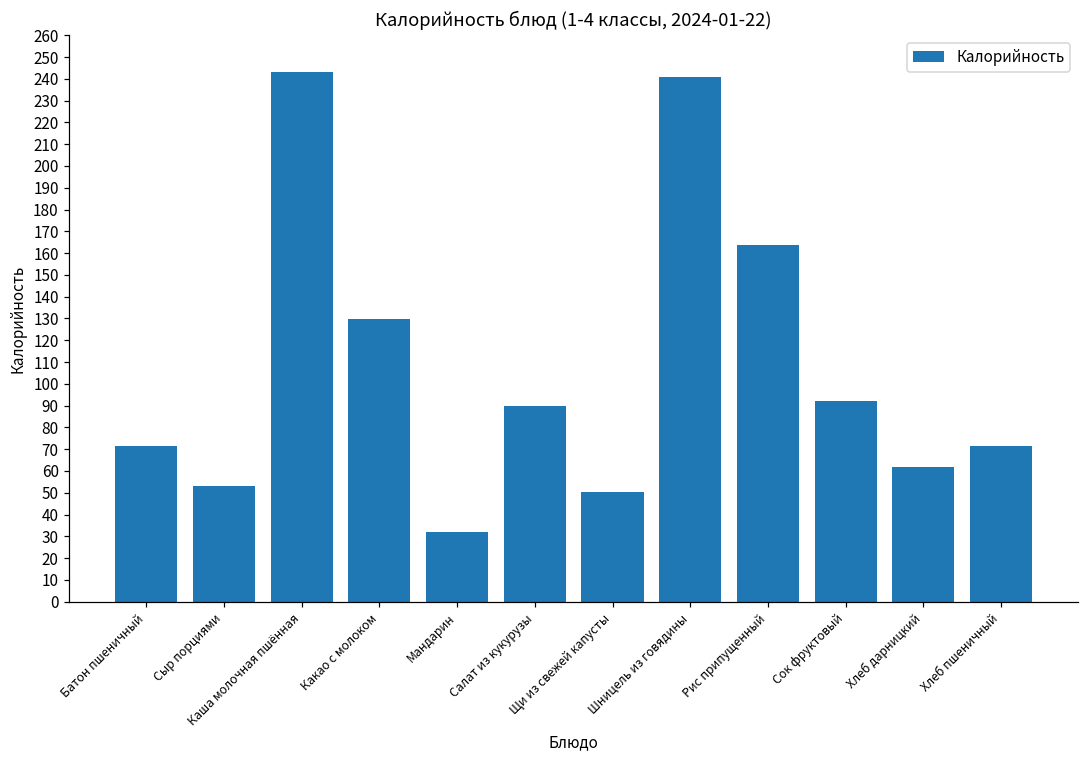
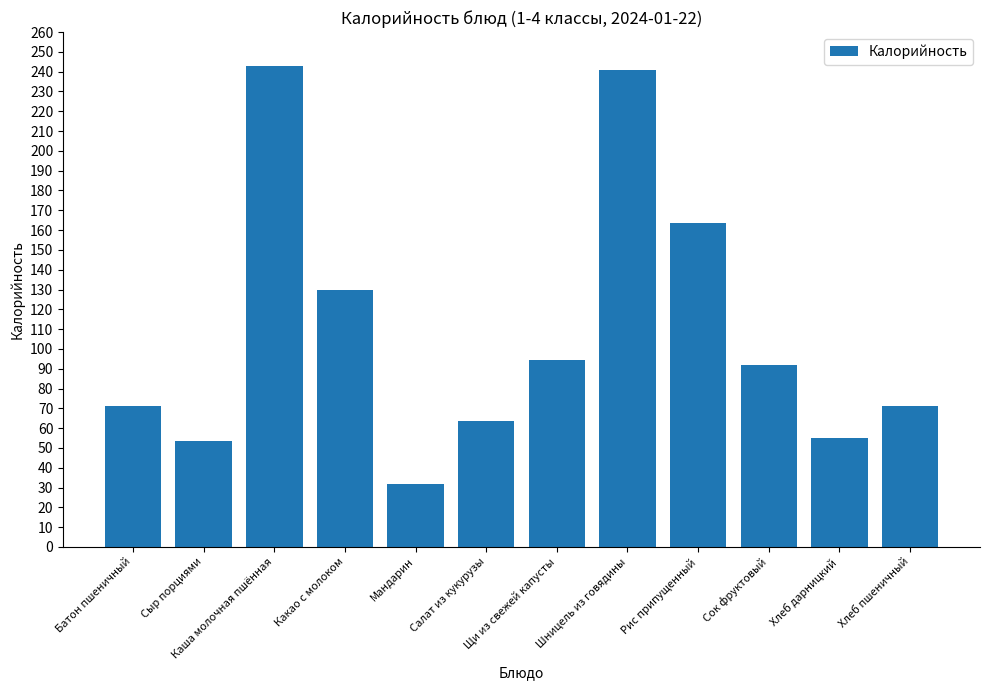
Салат из кукурузы: 90 -> 64
Щи из свежей капусты: 50 -> 94
Хлеб дарницкий: 62 -> 55
